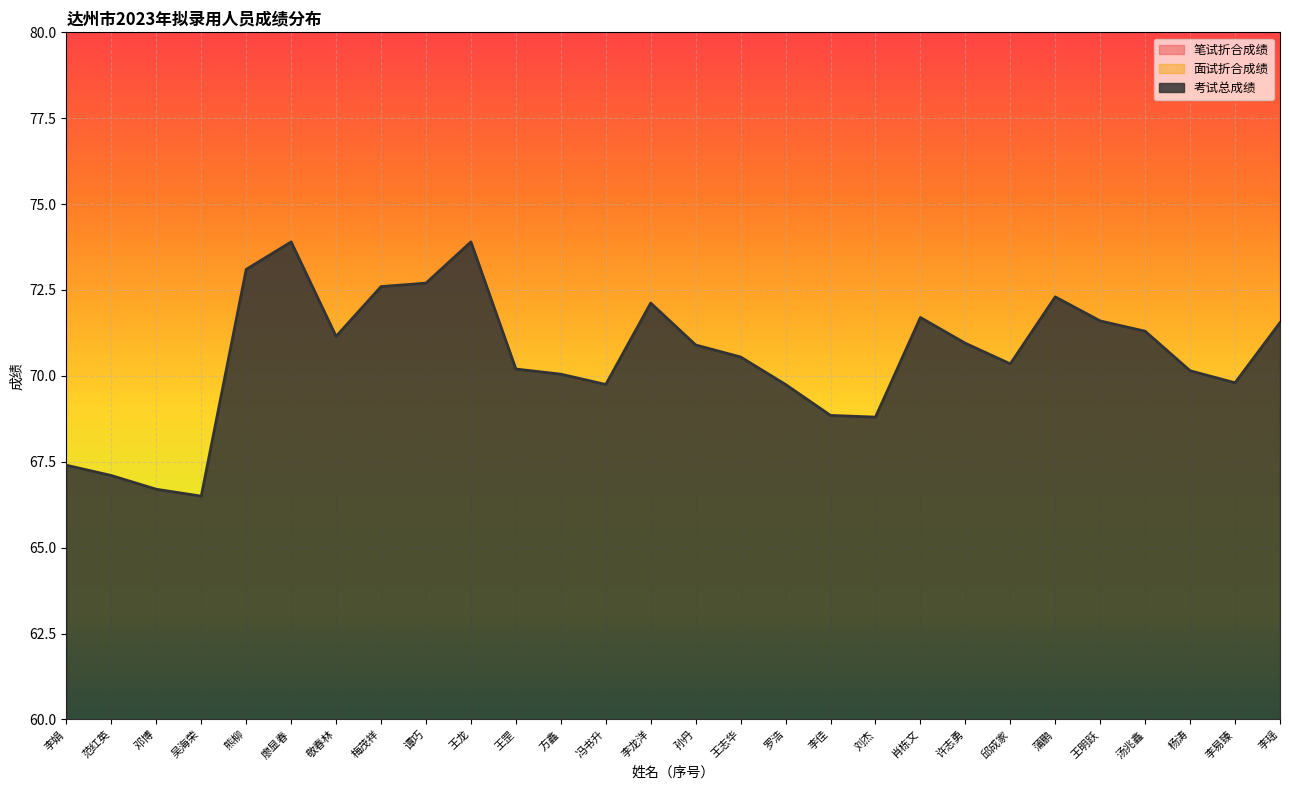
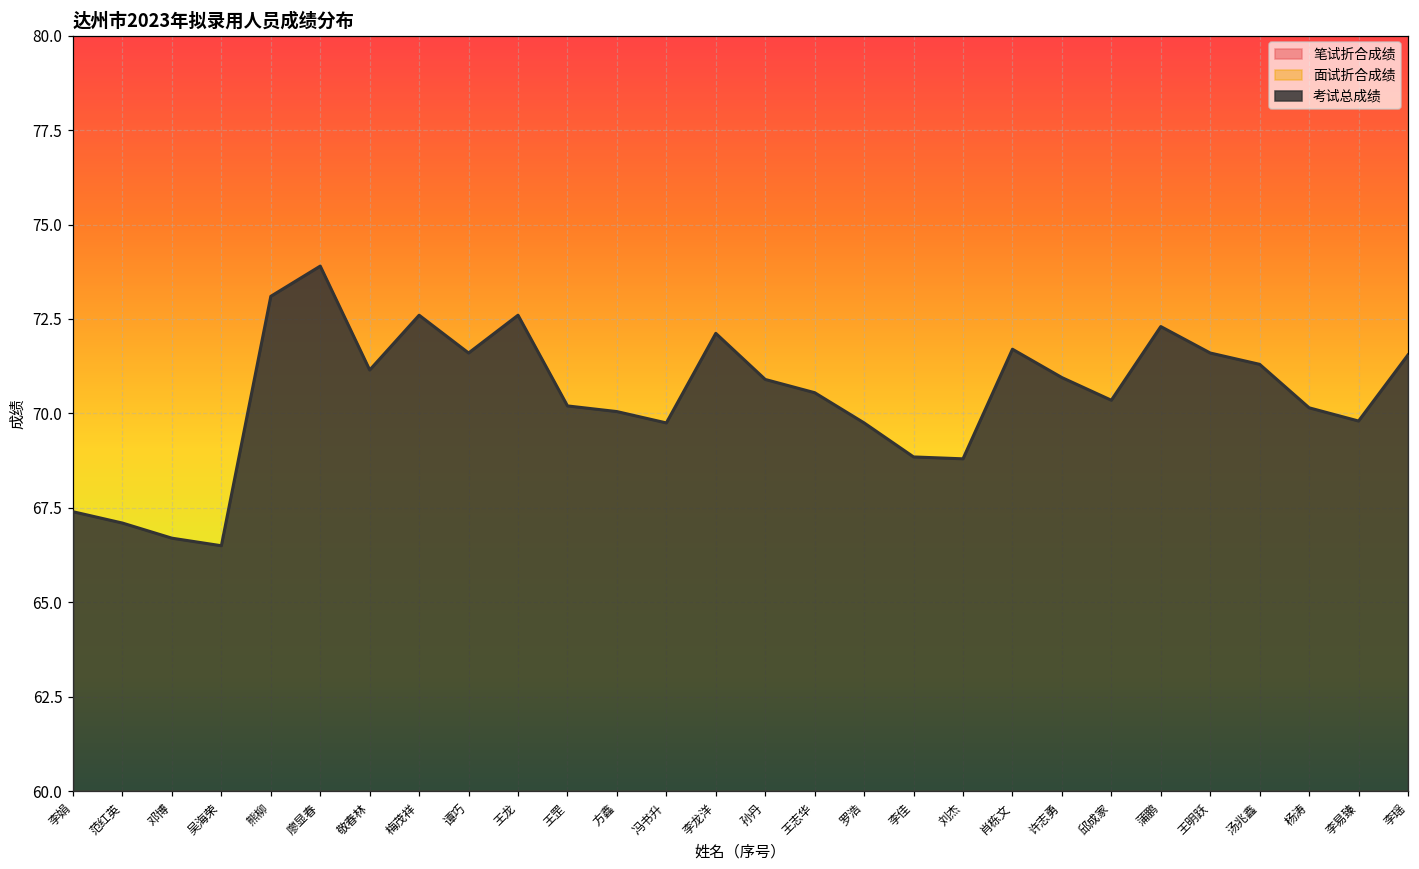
考试总成绩, 谭巧: 72.7 -> 71.6
考试总成绩, 王龙: 73.9 -> 72.6
